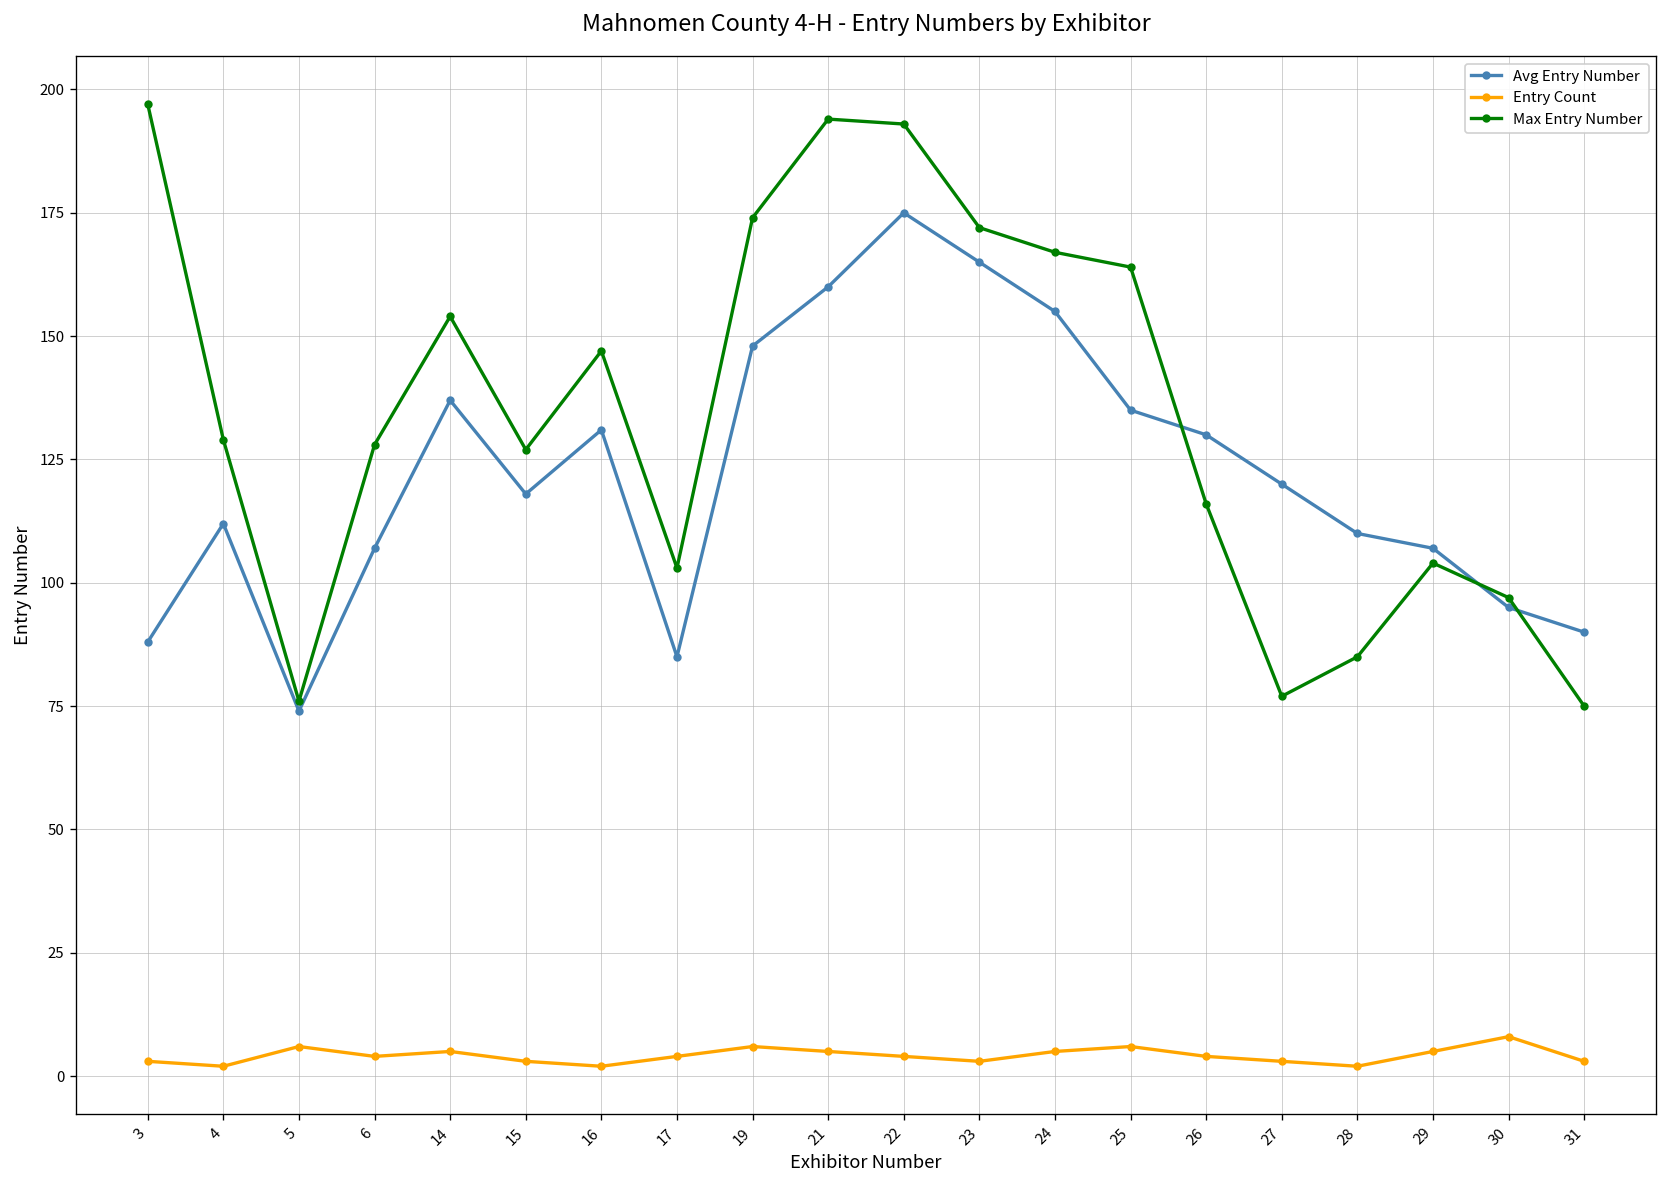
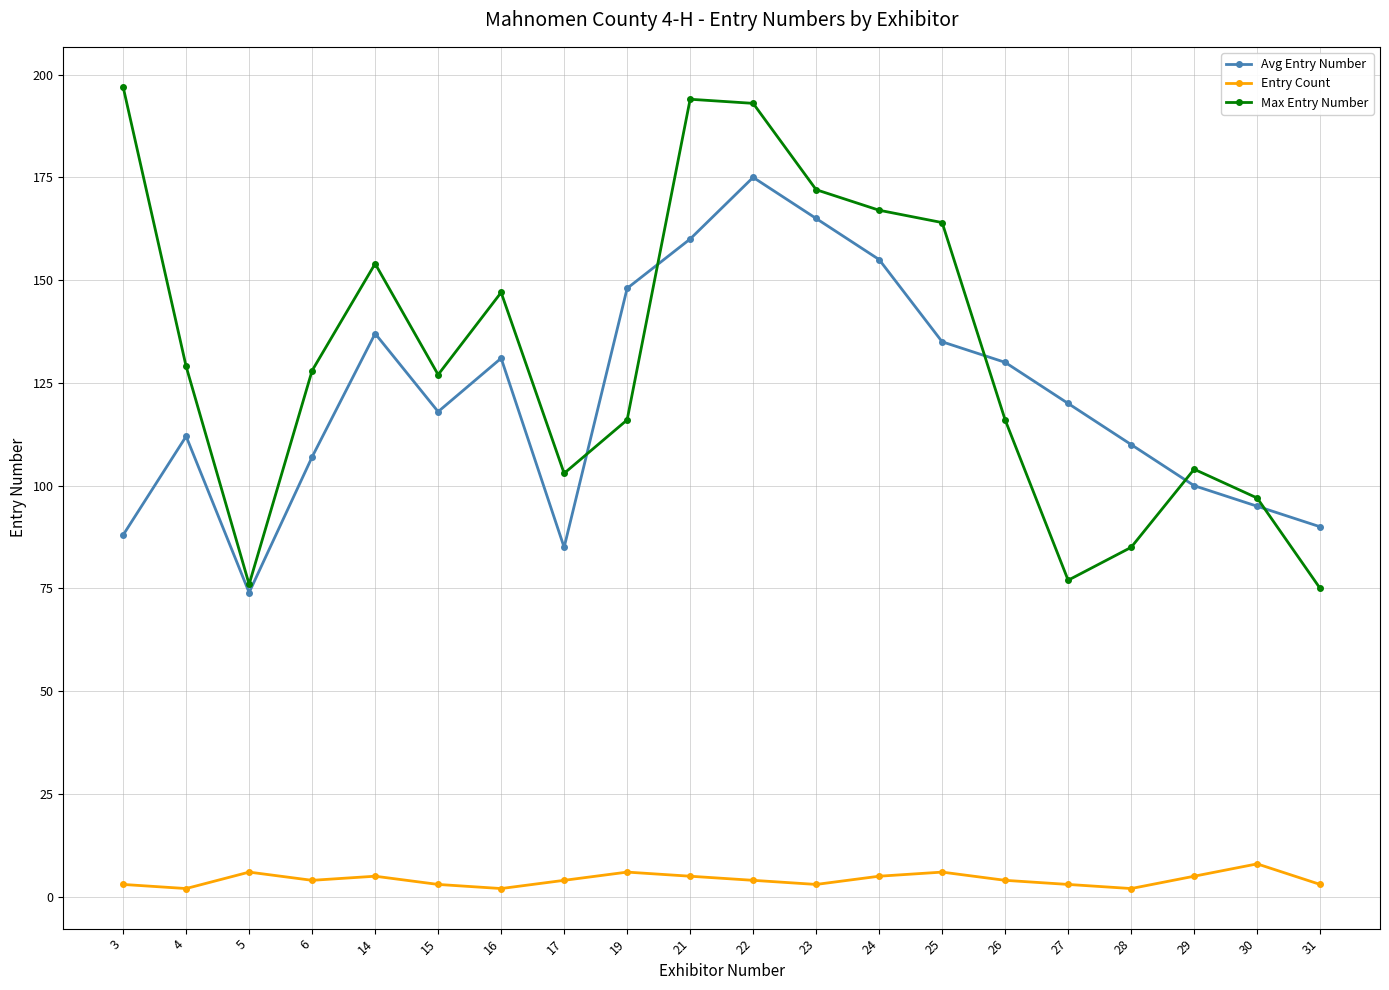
Max Entry Number, 19: 174 -> 116
Avg Entry Number, 29: 107 -> 100
